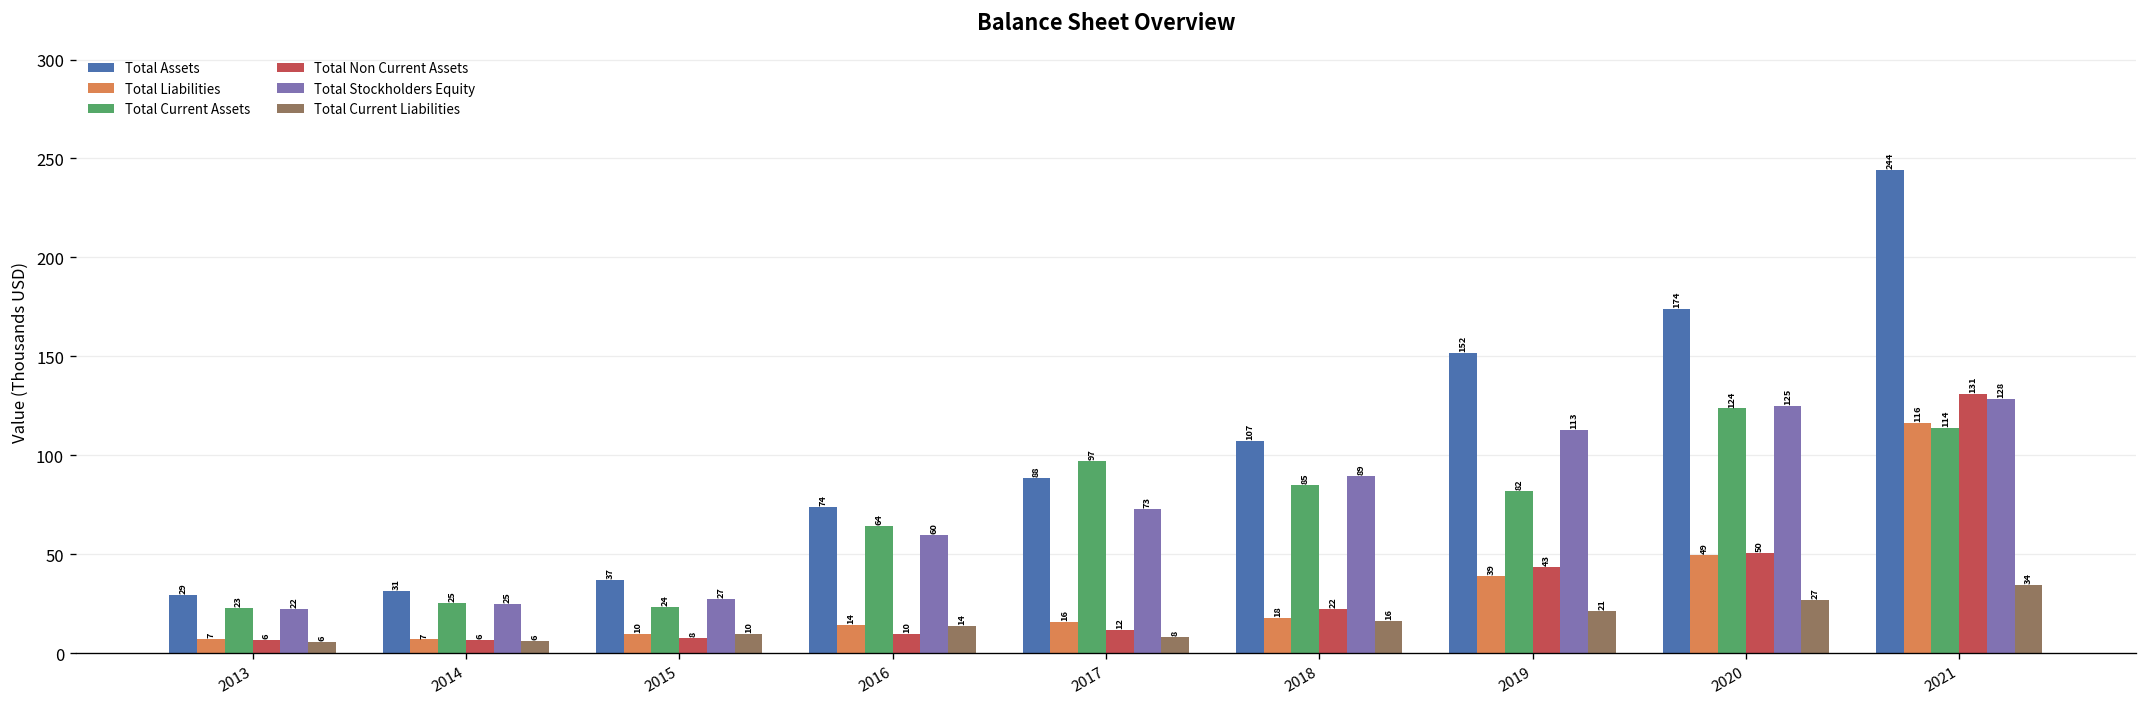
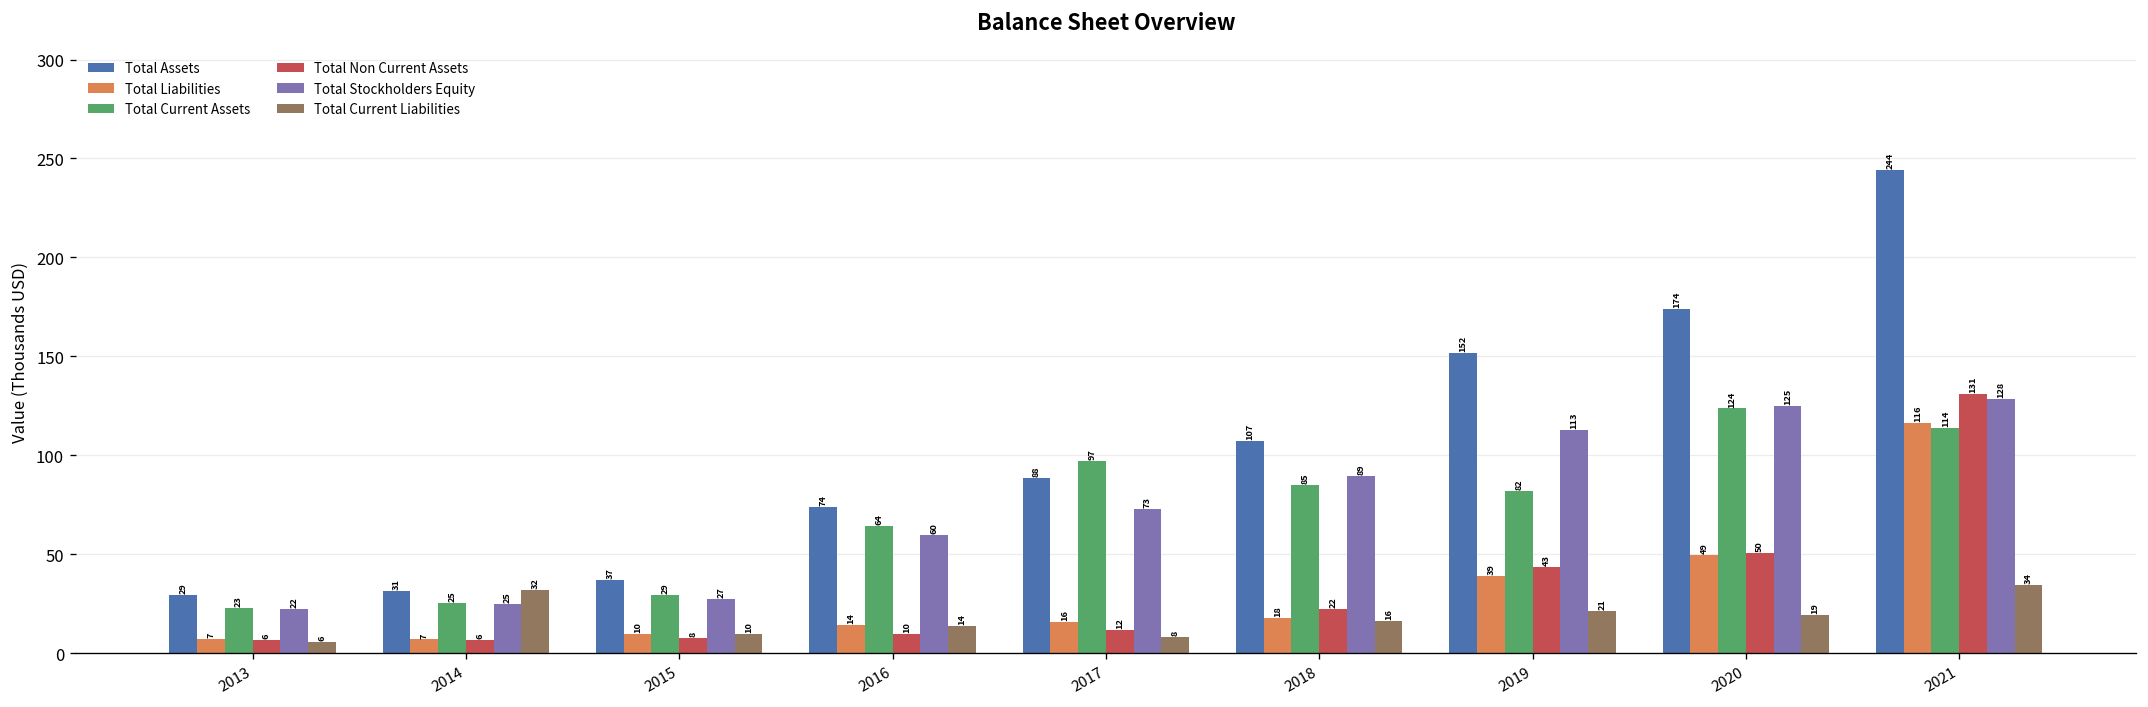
Total Current Liabilities, 2014: 6 -> 32
Total Current Assets, 2015: 24 -> 29
Total Current Liabilities, 2020: 27 -> 19
